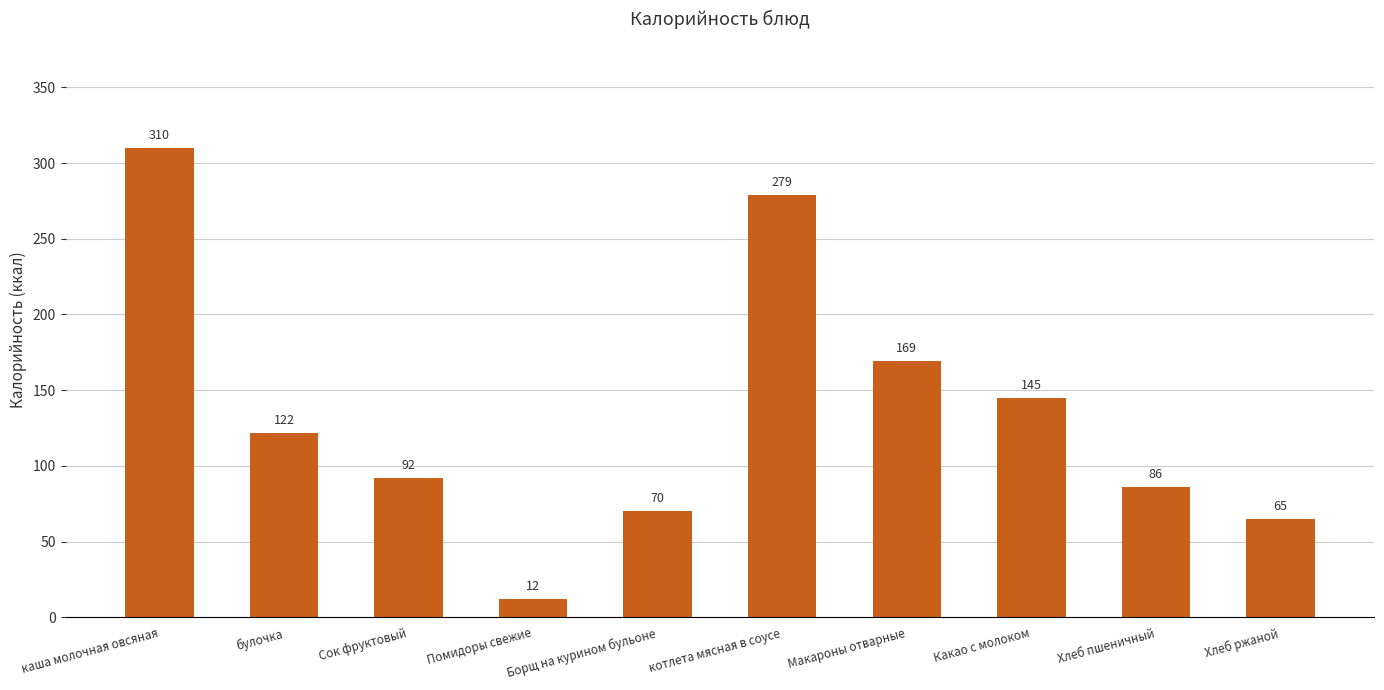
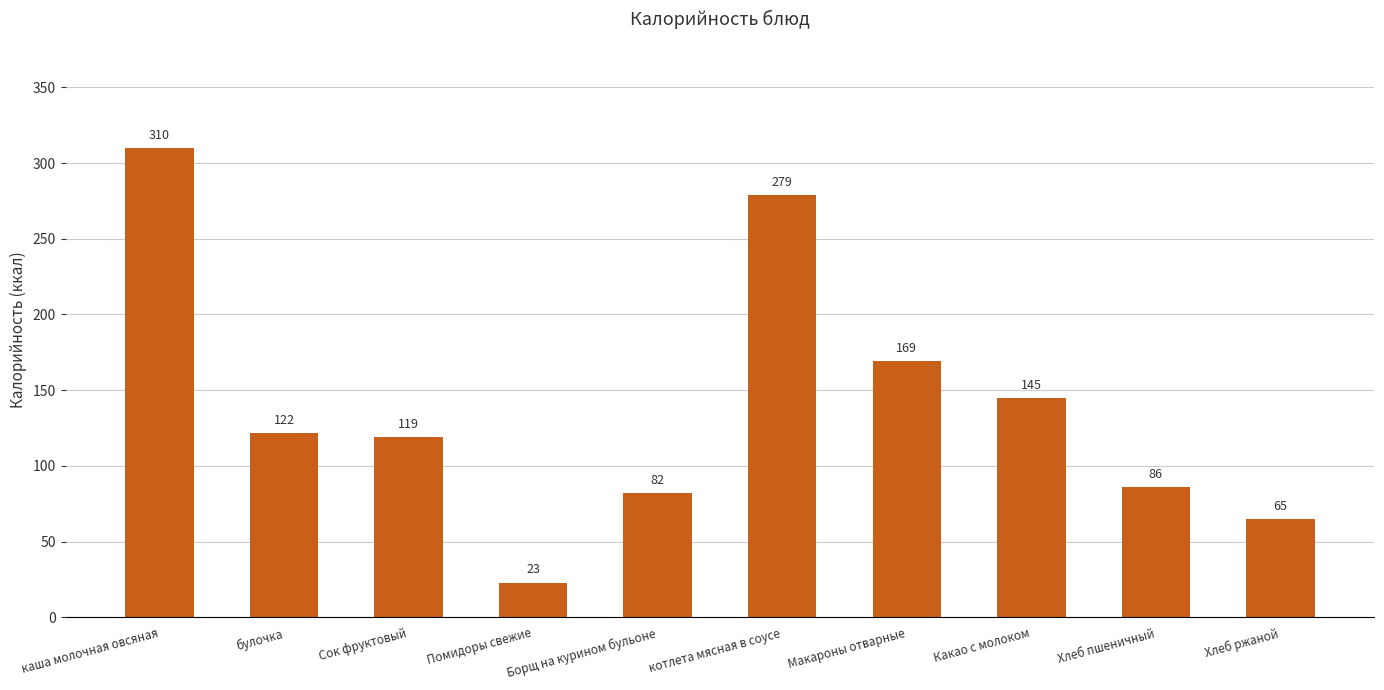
Сок фруктовый: 92 -> 119
Помидоры свежие: 12 -> 23
Борщ на курином бульоне: 70 -> 82
